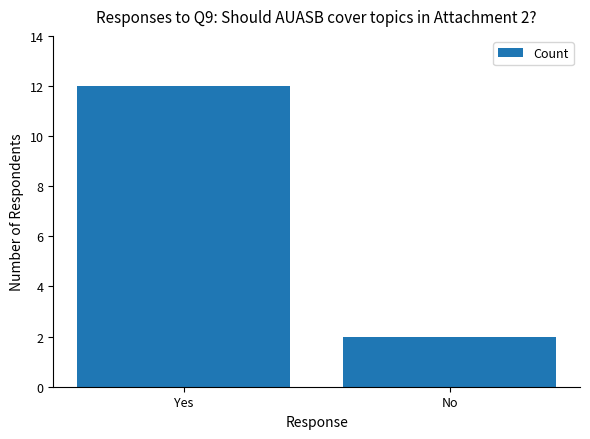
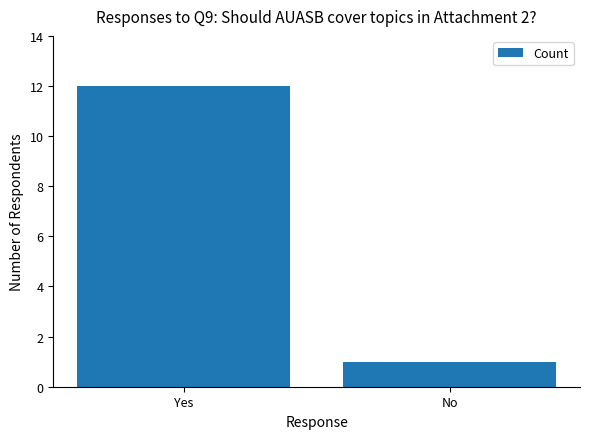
No: 2 -> 1
